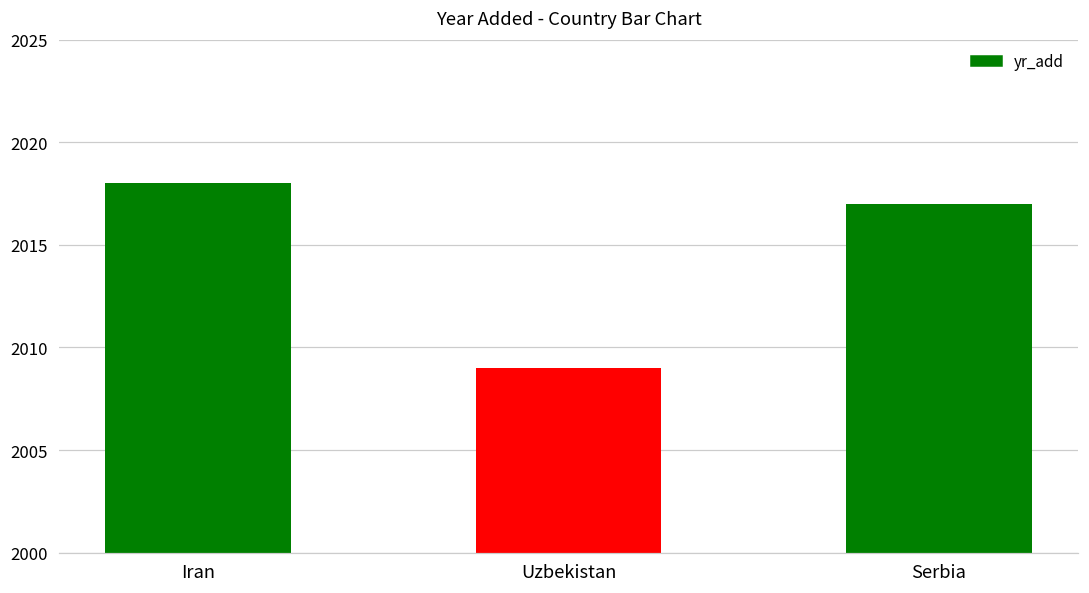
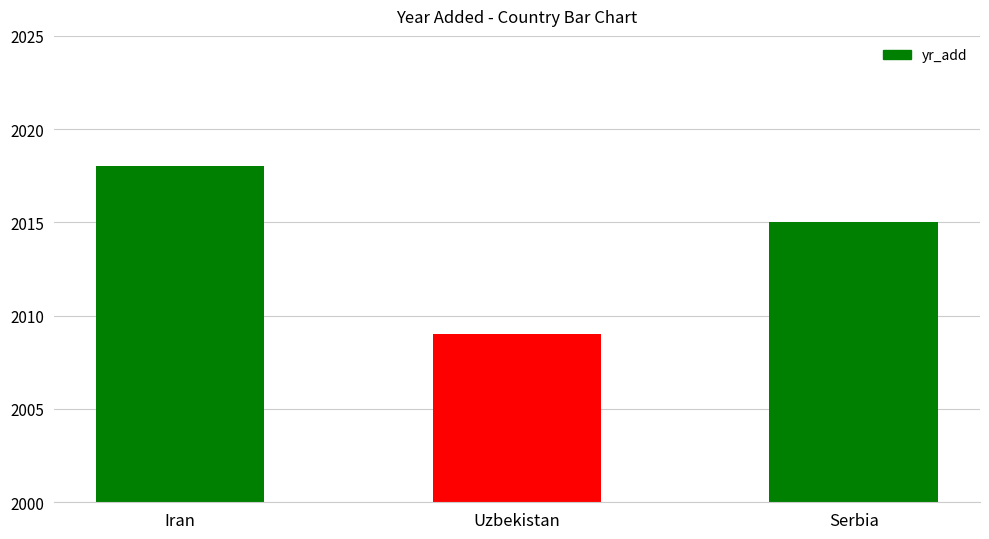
Serbia: 2017 -> 2015
